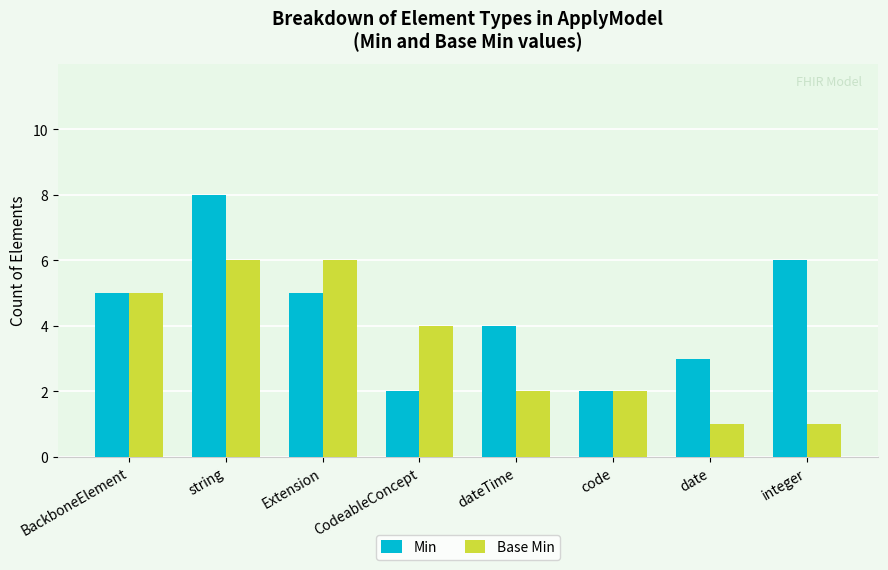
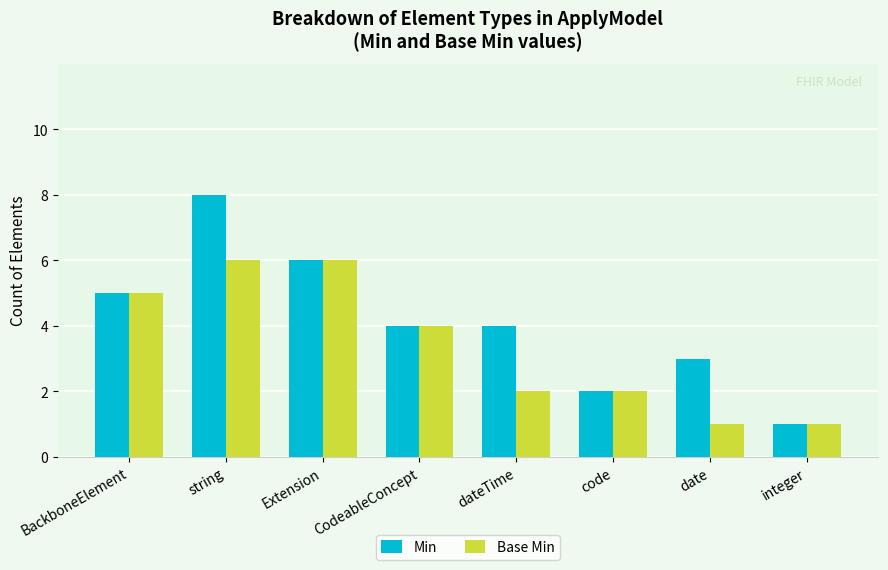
Min, Extension: 5 -> 6
Min, CodeableConcept: 2 -> 4
Min, integer: 6 -> 1
